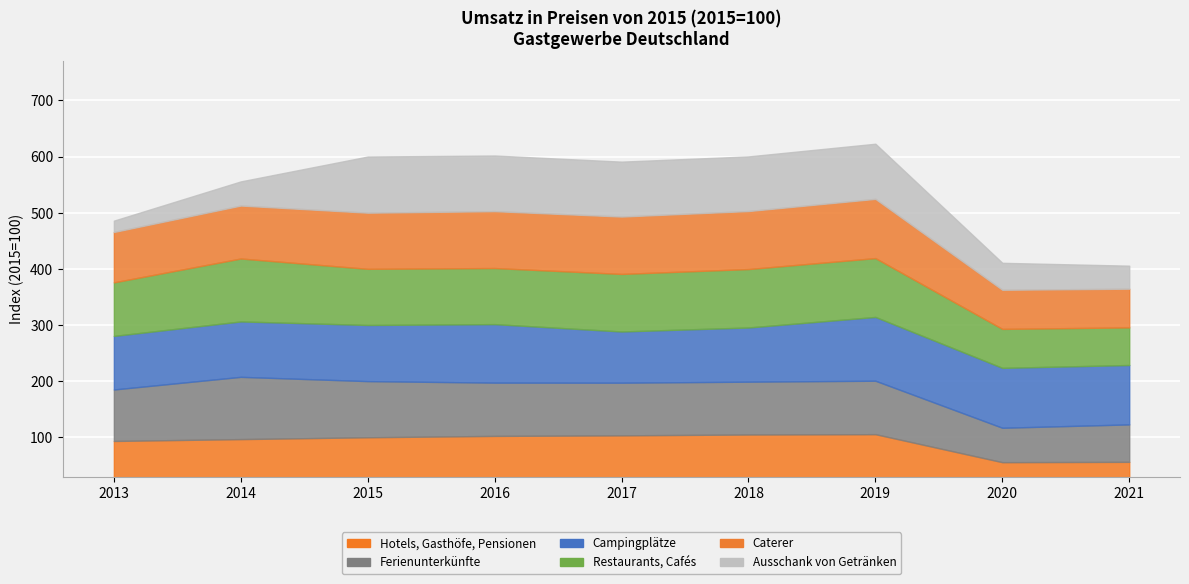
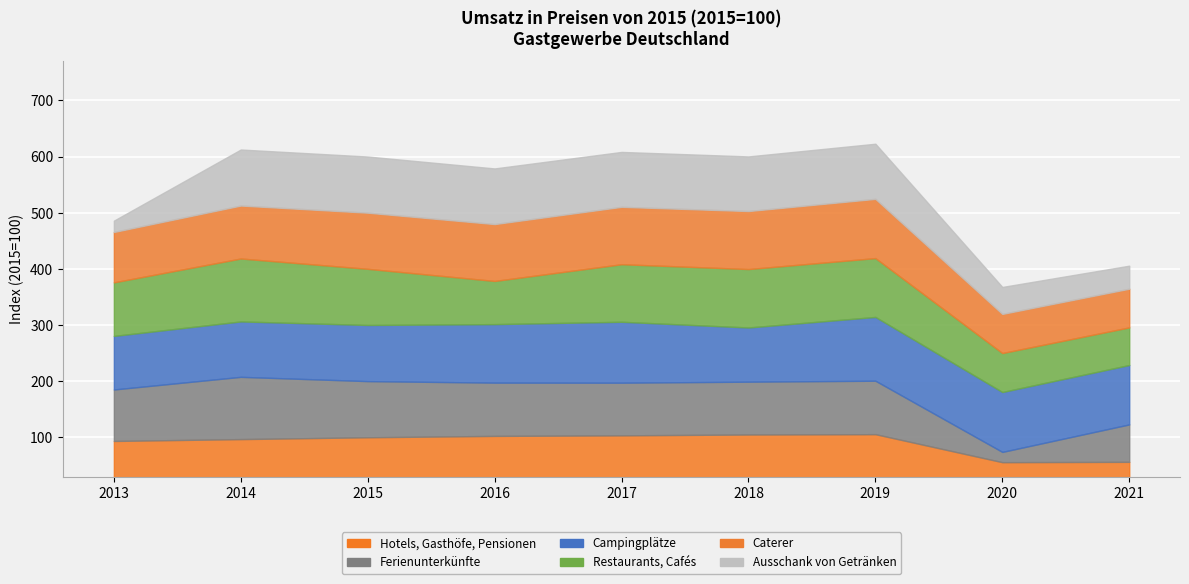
Ausschank von Getränken, 2014: 40 -> 100
Restaurants, Cafés, 2016: 100 -> 80
Campingplätze, 2017: 90 -> 110
Ferienunterkünfte, 2020: 60 -> 20
